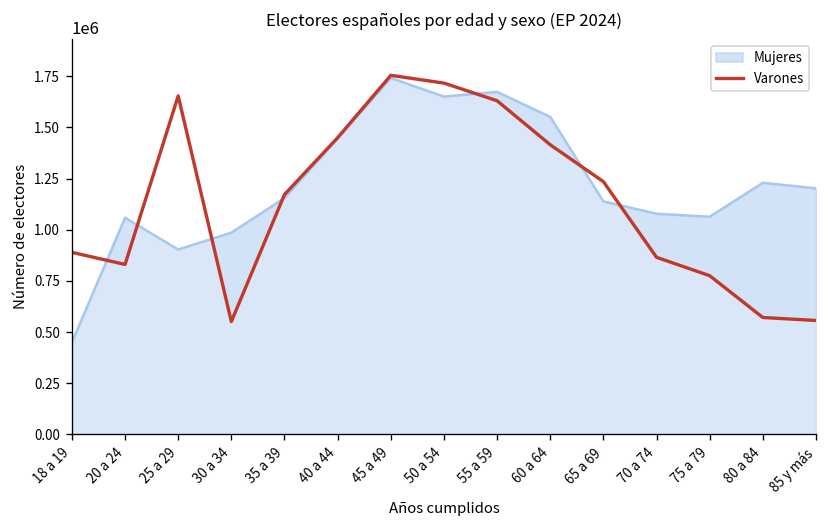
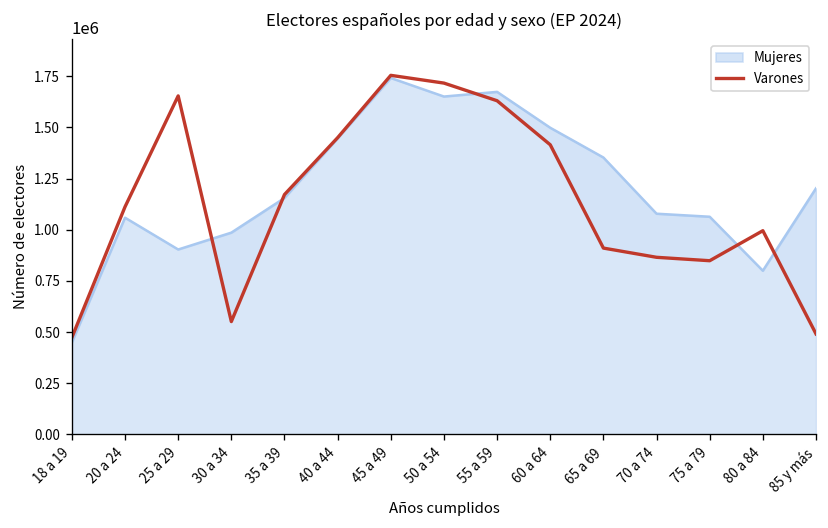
Varones, 18 a 19: 890000 -> 470000
Varones, 20 a 24: 830000 -> 1110000
Mujeres, 60 a 64: 1550000 -> 1500000
Mujeres, 65 a 69: 1140000 -> 1350000
Varones, 65 a 69: 1230000 -> 910000
Varones, 75 a 79: 780000 -> 850000
Mujeres, 80 a 84: 1230000 -> 800000
Varones, 80 a 84: 570000 -> 1000000
Varones, 85 y más: 560000 -> 490000
